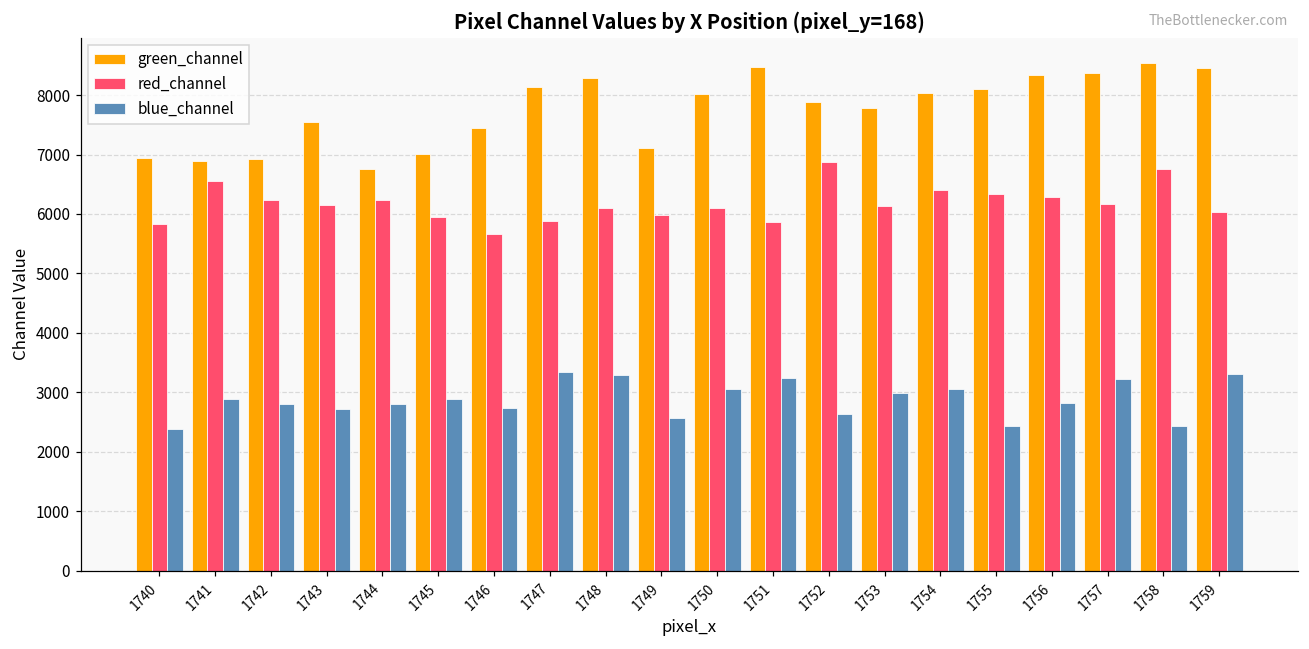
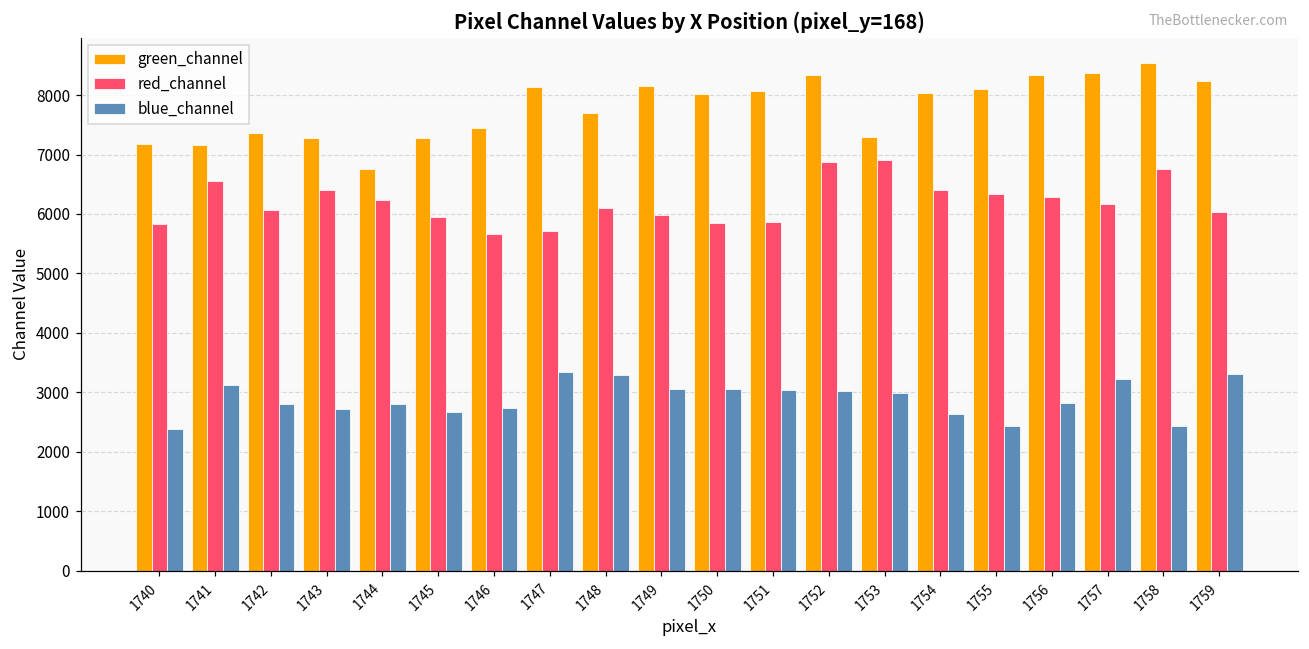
green_channel, 1740: 6900 -> 7200
green_channel, 1741: 6900 -> 7200
blue_channel, 1741: 2900 -> 3100
green_channel, 1742: 6900 -> 7400
red_channel, 1742: 6200 -> 6100
green_channel, 1743: 7500 -> 7300
red_channel, 1743: 6200 -> 6400
green_channel, 1745: 7000 -> 7300
blue_channel, 1745: 2900 -> 2700
red_channel, 1747: 5900 -> 5700
green_channel, 1748: 8300 -> 7700
green_channel, 1749: 7100 -> 8200
blue_channel, 1749: 2600 -> 3100
red_channel, 1750: 6100 -> 5800
green_channel, 1751: 8500 -> 8100
blue_channel, 1751: 3200 -> 3000
green_channel, 1752: 7900 -> 8300
blue_channel, 1752: 2600 -> 3000
green_channel, 1753: 7800 -> 7300
red_channel, 1753: 6100 -> 6900
blue_channel, 1754: 3100 -> 2600
green_channel, 1759: 8400 -> 8200
